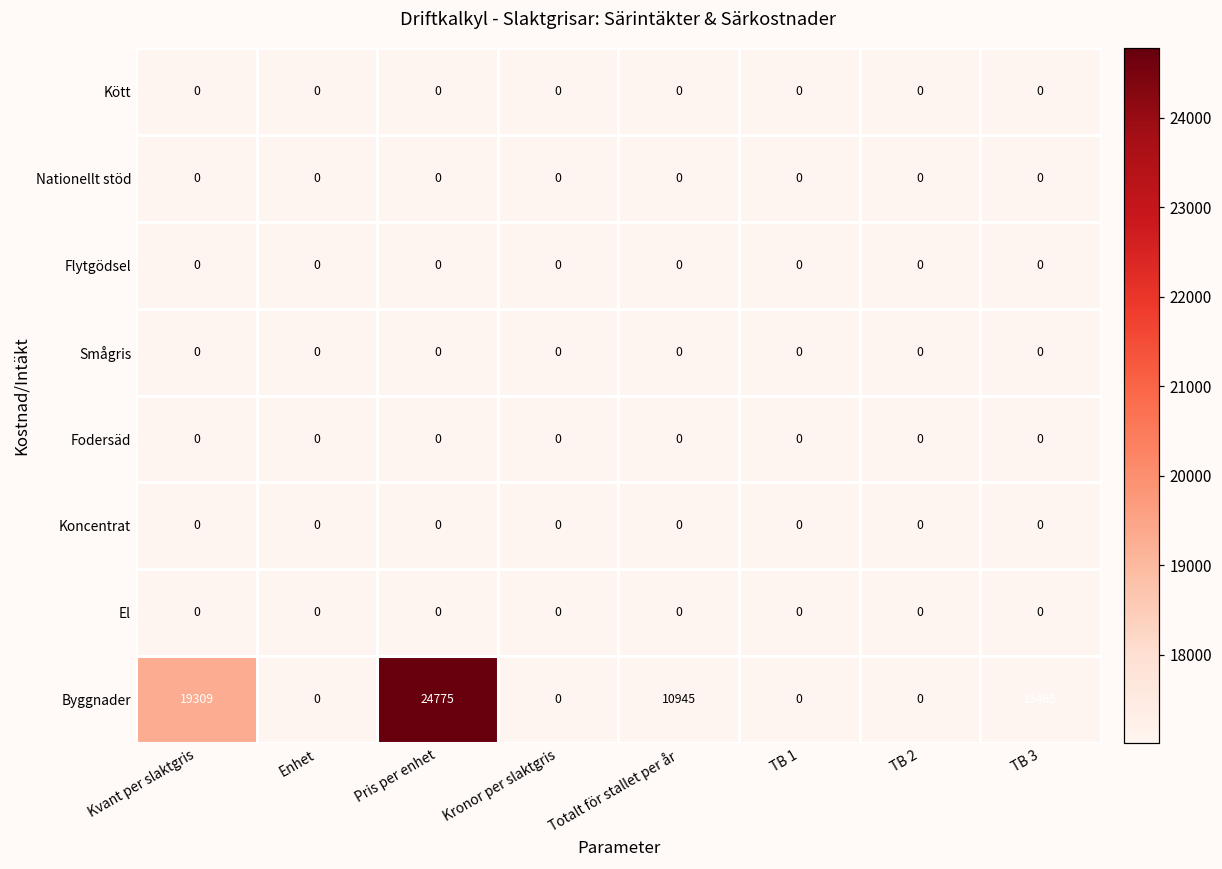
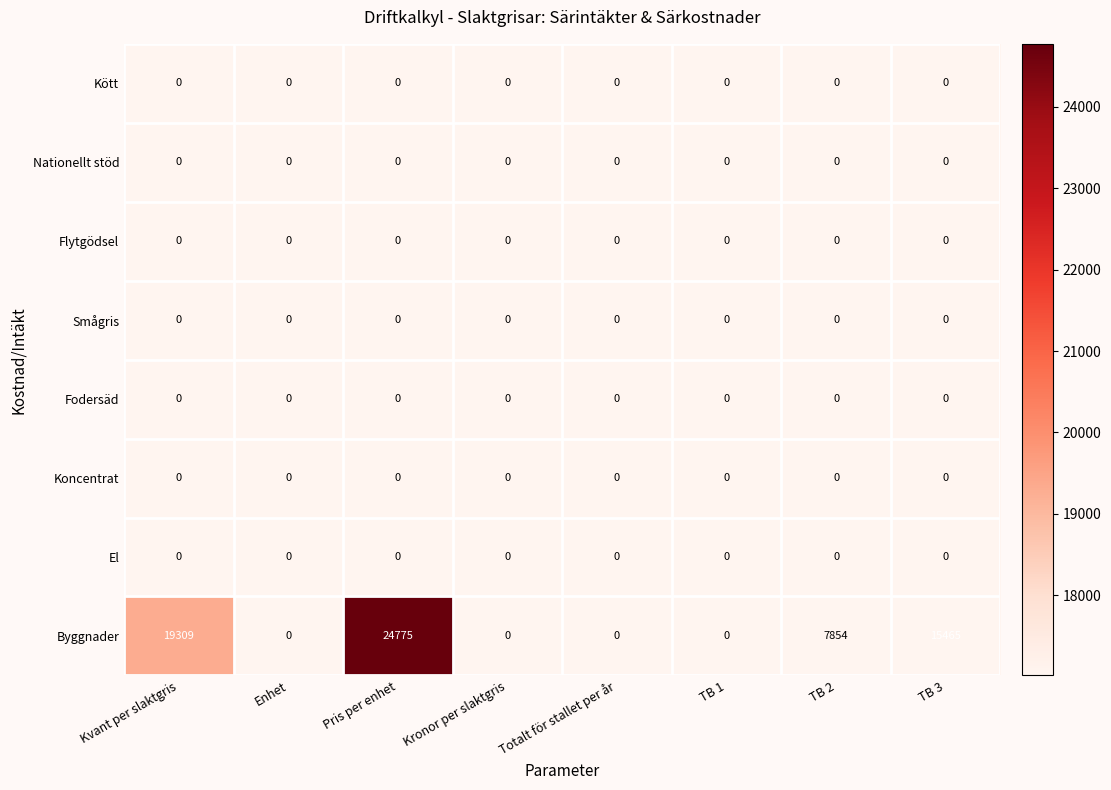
Byggnader, Totalt för stallet per år: 10945 -> 0
Byggnader, TB 2: 0 -> 7854
